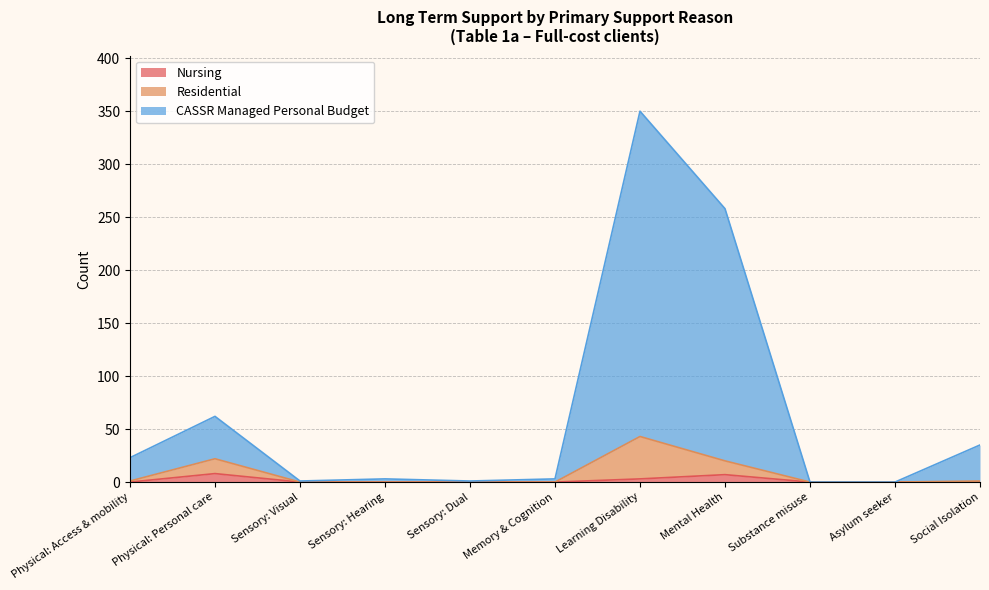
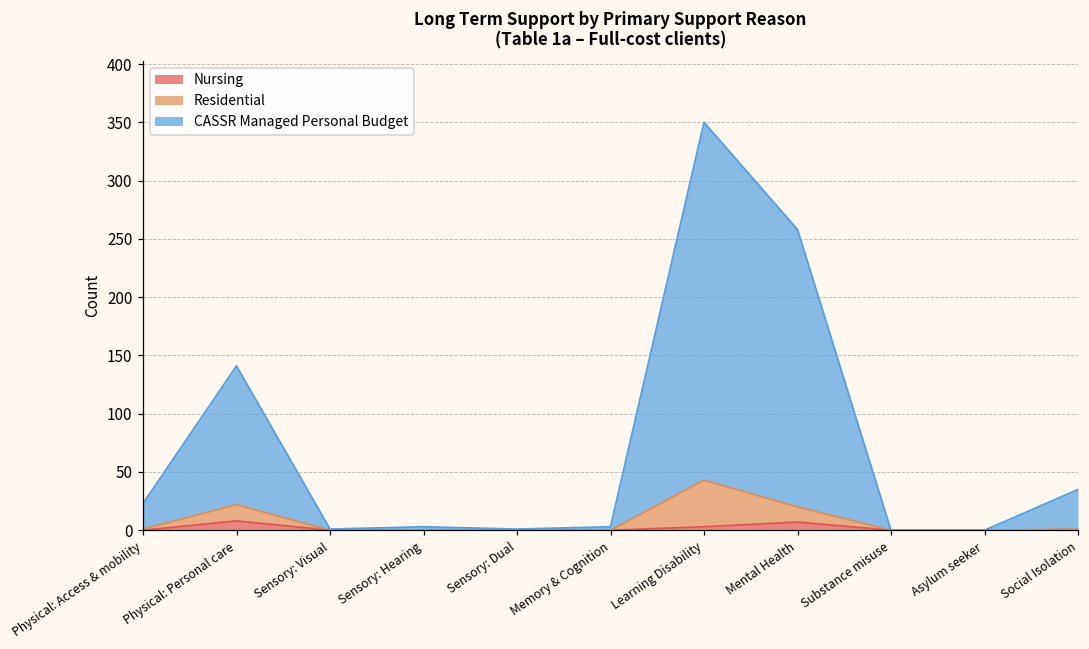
CASSR Managed Personal Budget, Physical: Personal care: 40 -> 119
